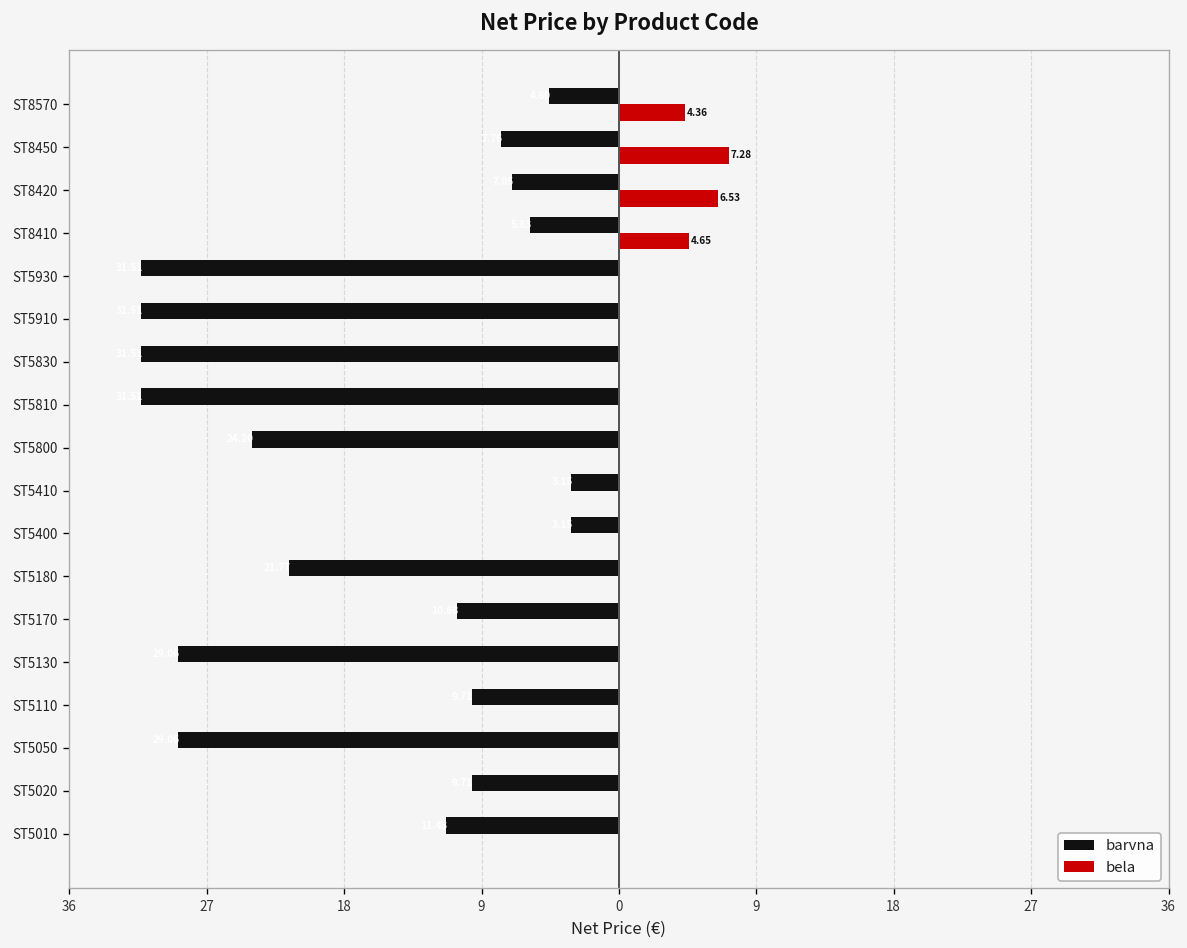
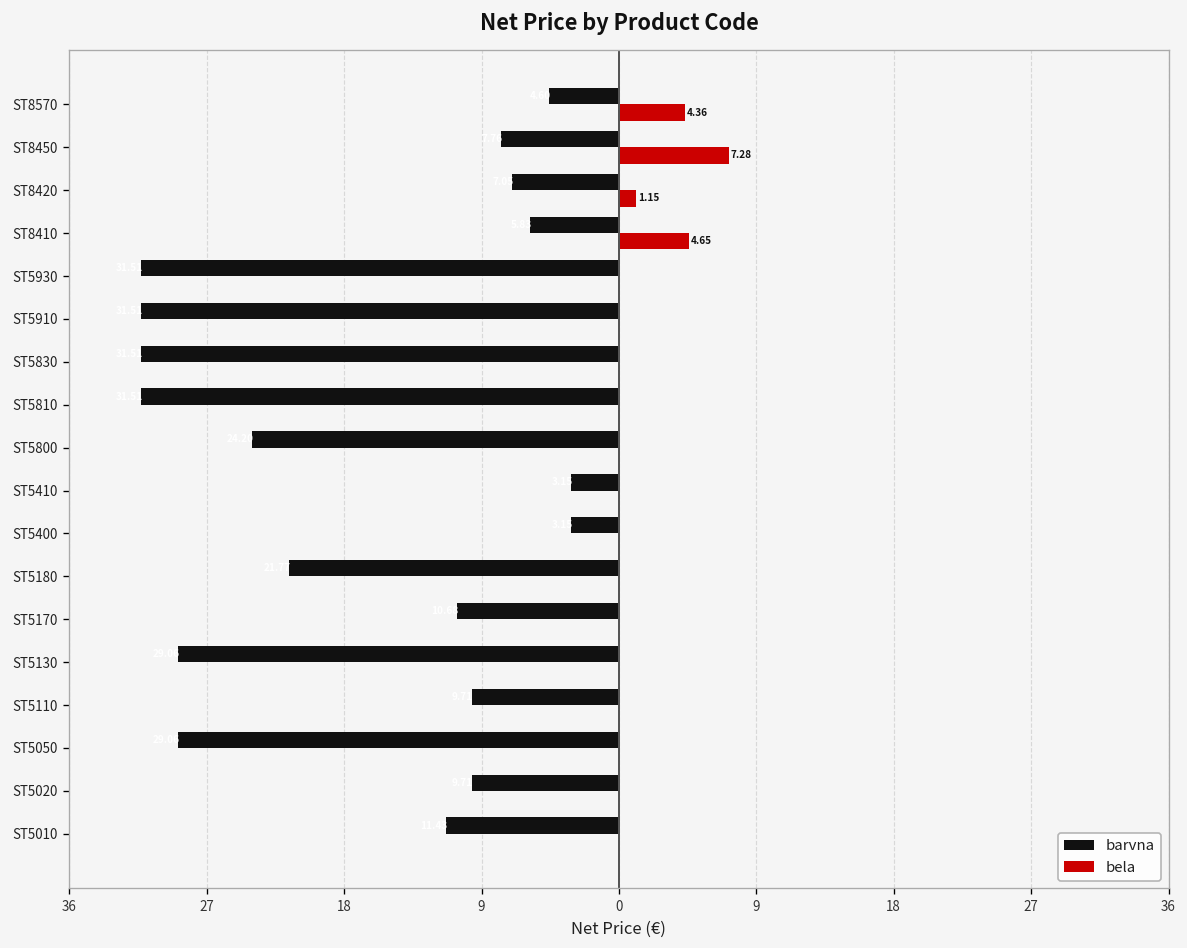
bela, ST8420: 6.53 -> 1.15
